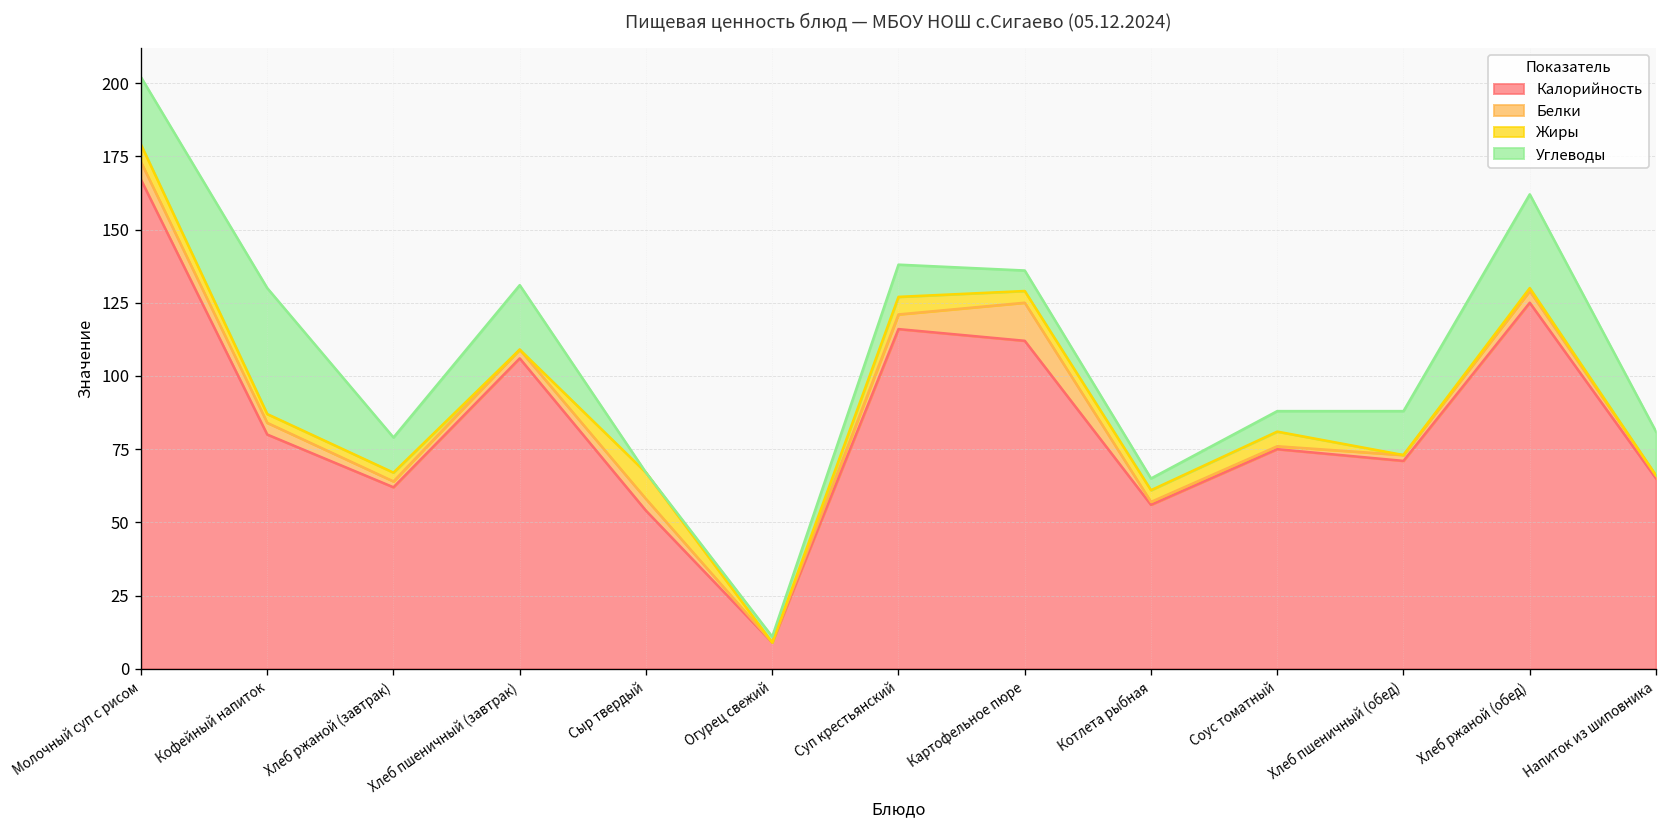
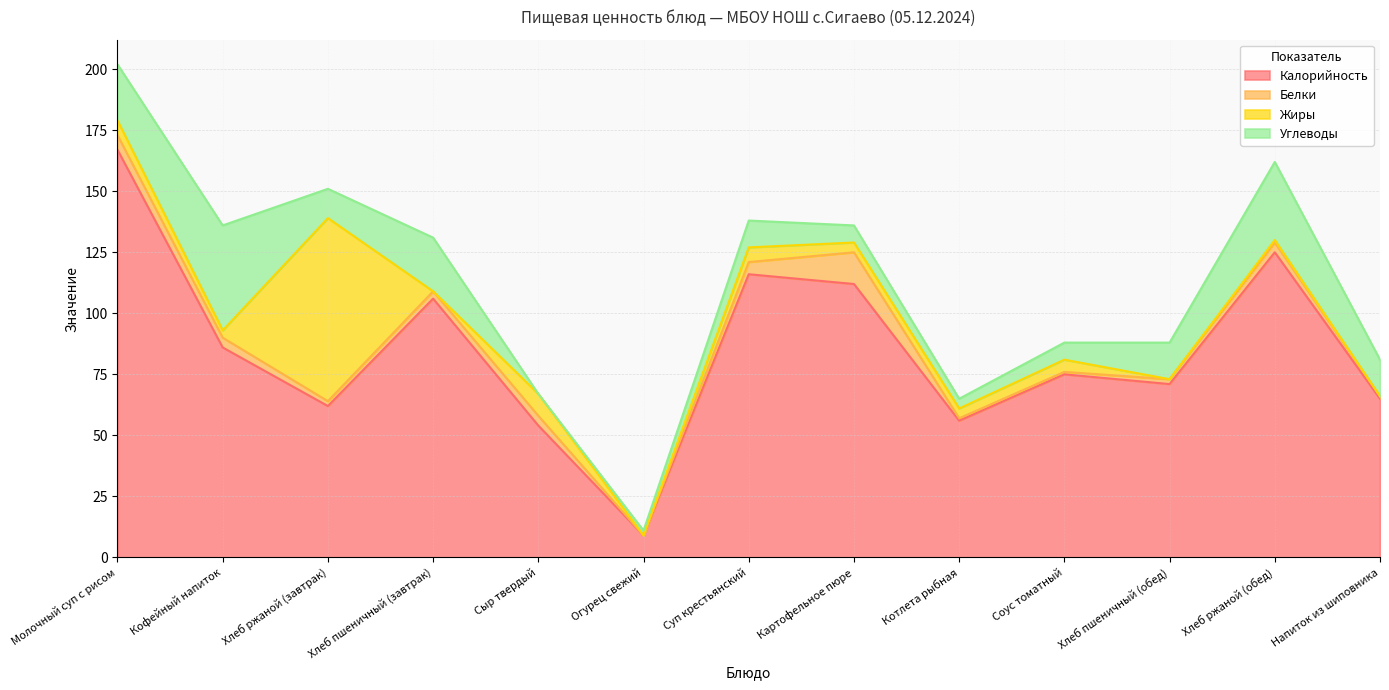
Калорийность, Кофейный напиток: 80 -> 86
Жиры, Хлеб ржаной (завтрак): 3 -> 75
